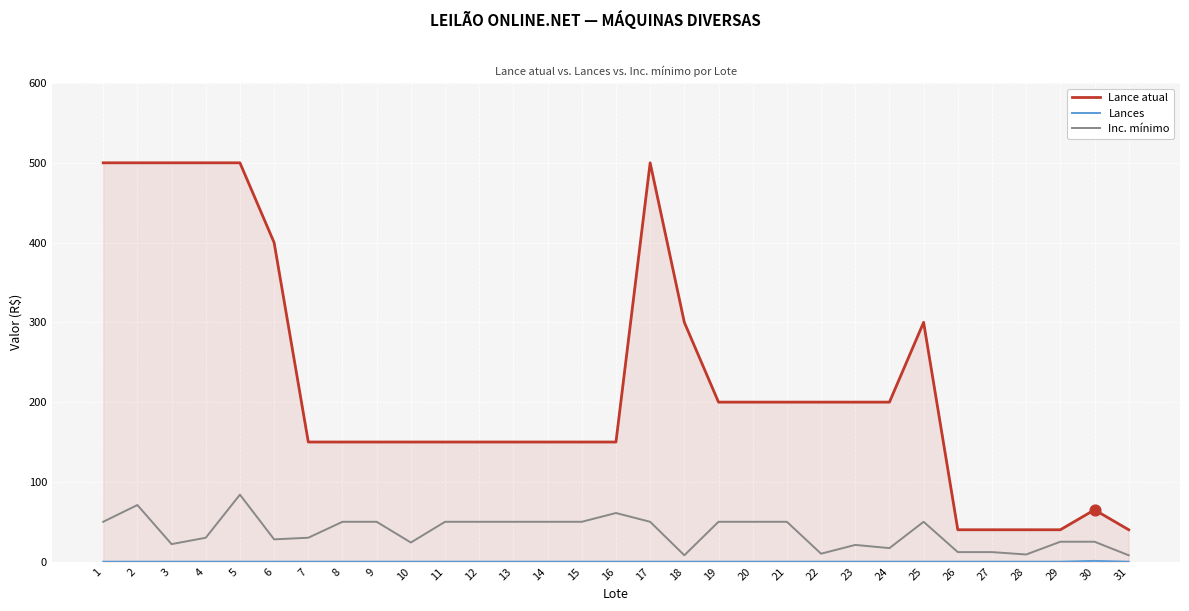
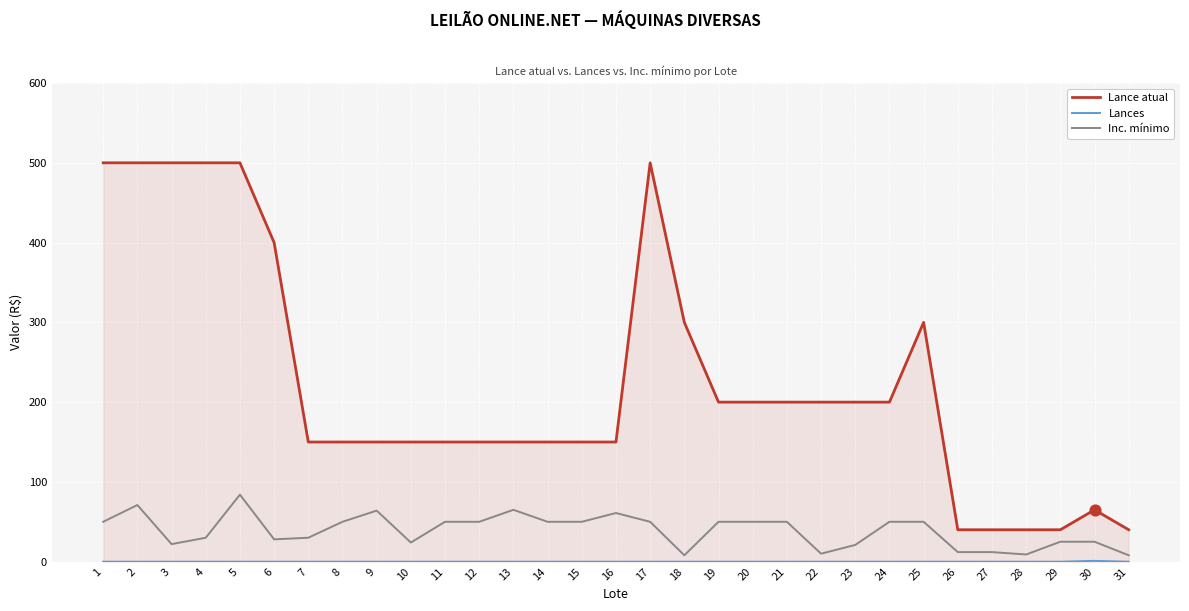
Inc. mínimo, 9: 50 -> 60
Inc. mínimo, 13: 50 -> 70
Inc. mínimo, 24: 20 -> 50
